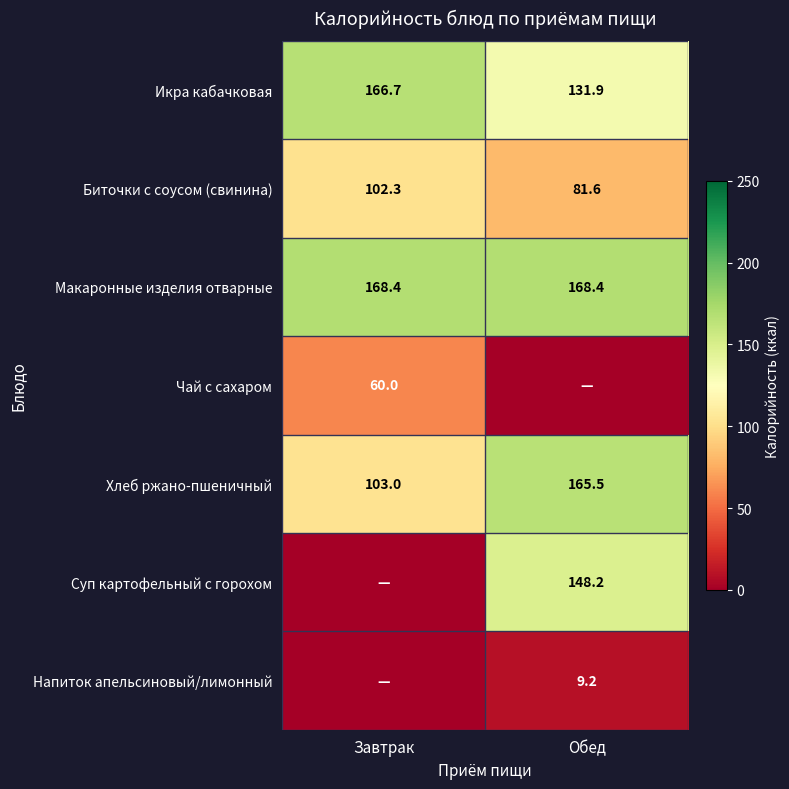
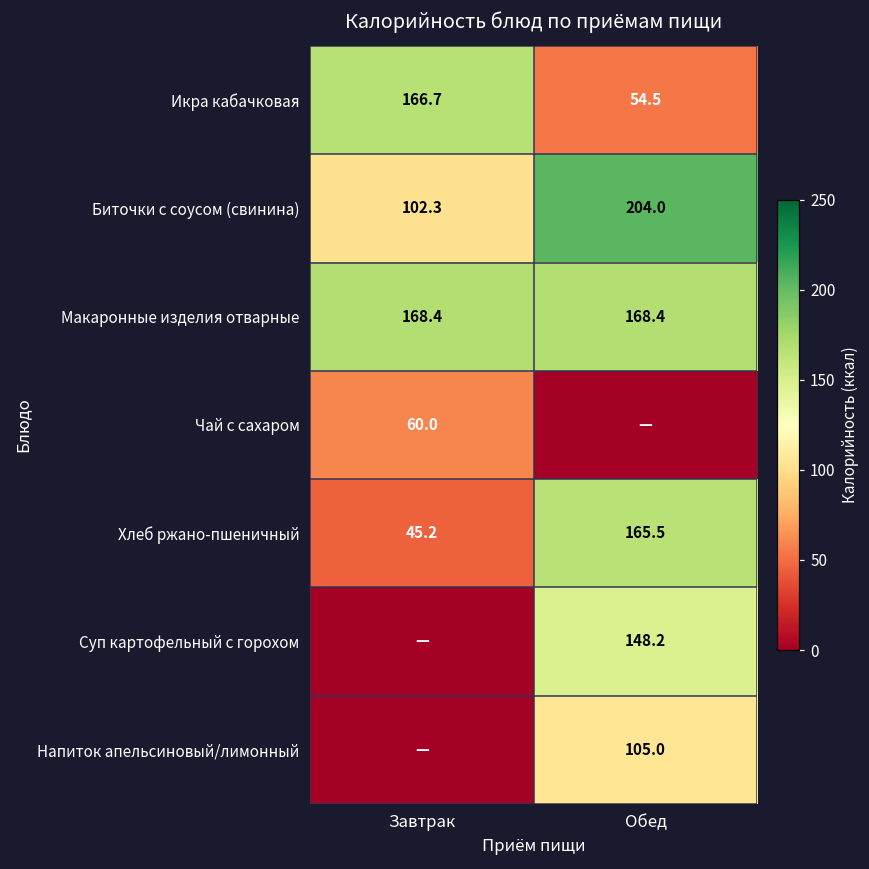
Икра кабачковая, Обед: 131.9 -> 54.5
Биточки с соусом (свинина), Обед: 81.6 -> 204.0
Хлеб ржано-пшеничный, Завтрак: 103.0 -> 45.2
Напиток апельсиновый/лимонный, Обед: 9.2 -> 105.0
